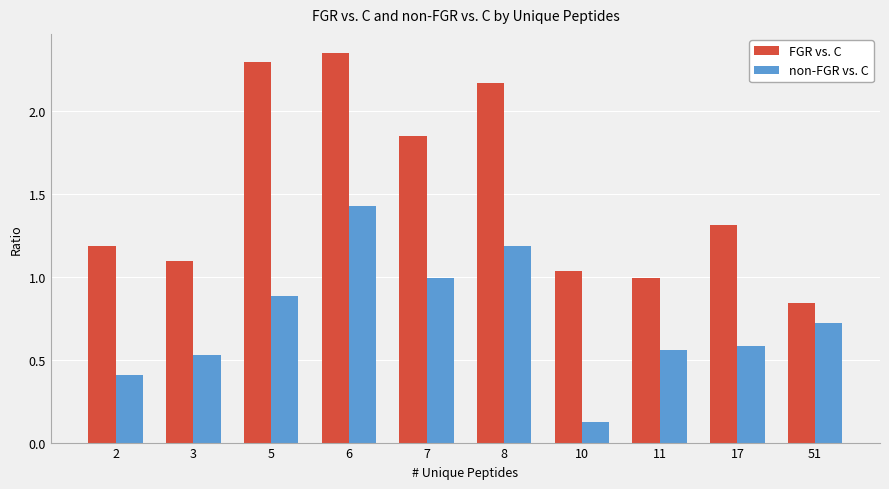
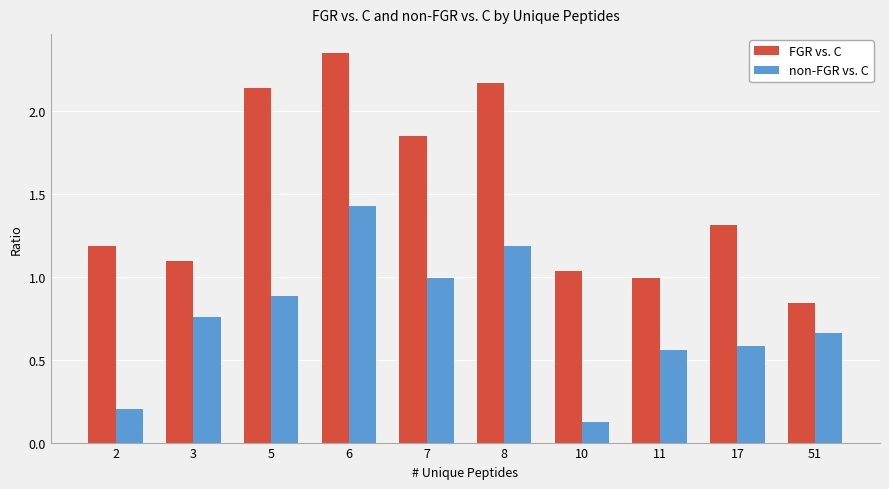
non-FGR vs. C, 2: 0.41 -> 0.20
non-FGR vs. C, 3: 0.53 -> 0.76
FGR vs. C, 5: 2.30 -> 2.14
non-FGR vs. C, 51: 0.72 -> 0.66
